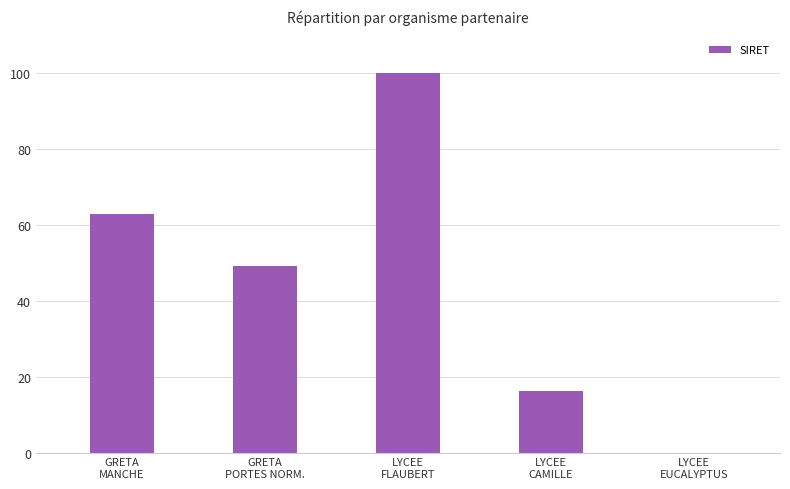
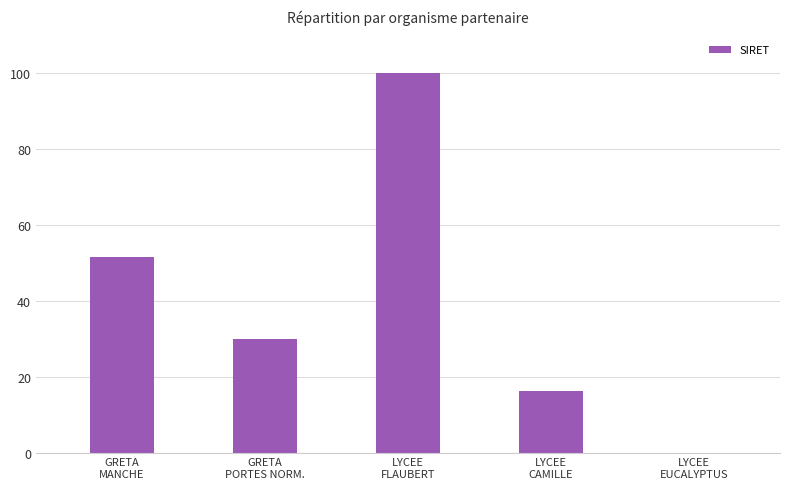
GRETA MANCHE: 63 -> 52
GRETA PORTES NORM.: 49 -> 30
